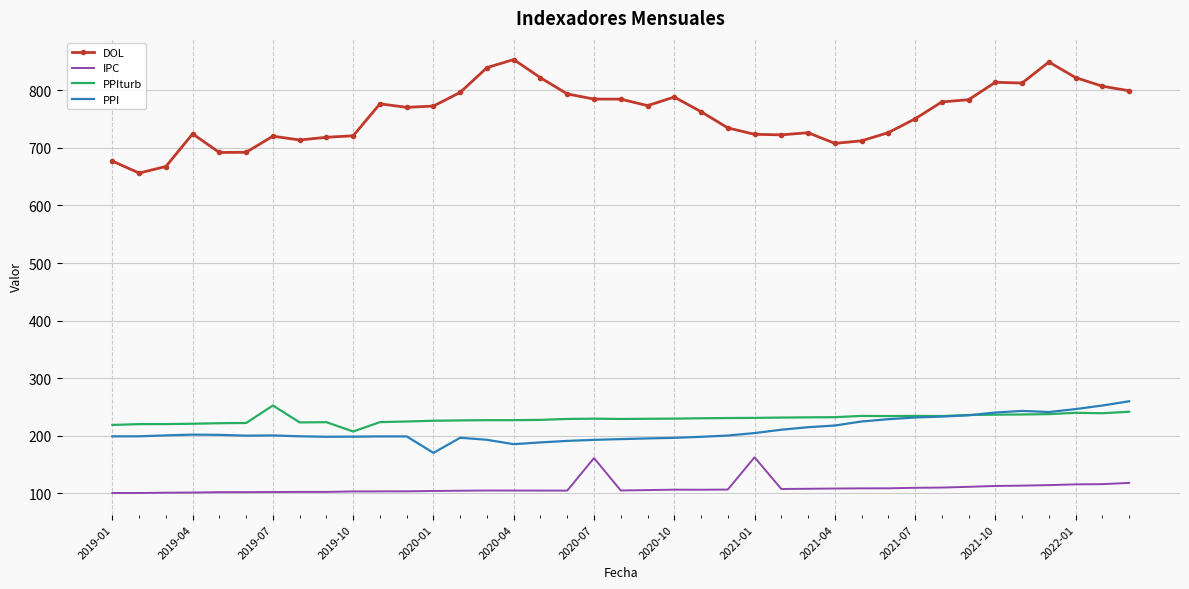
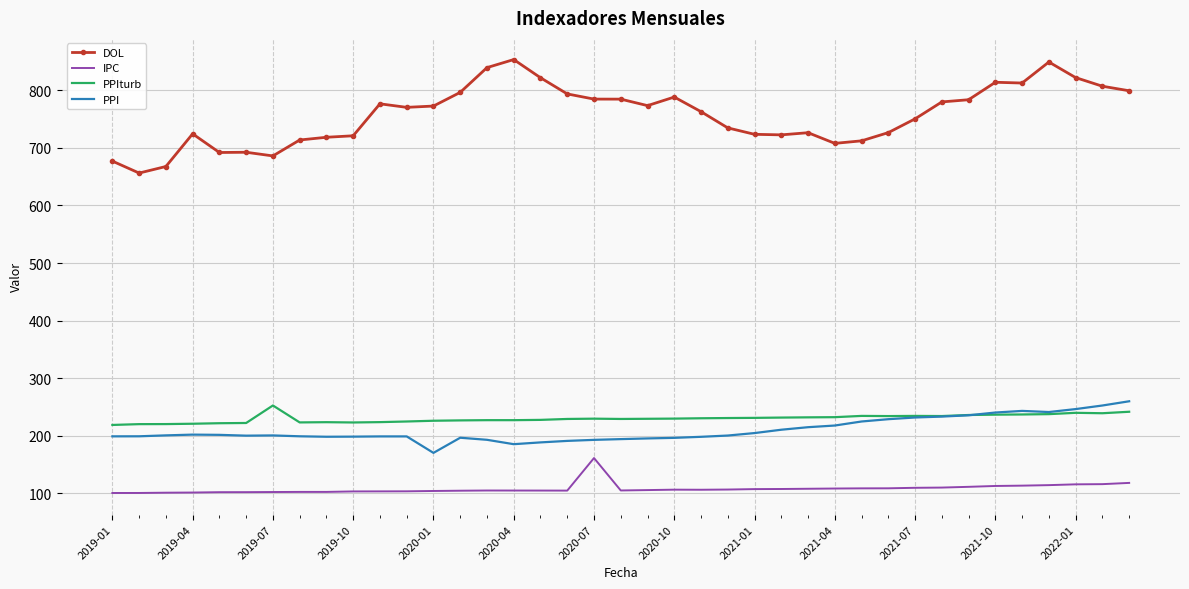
DOL, 2019-07: 720 -> 690
PPIturb, 2019-10: 210 -> 220
IPC, 2021-01: 160 -> 110
